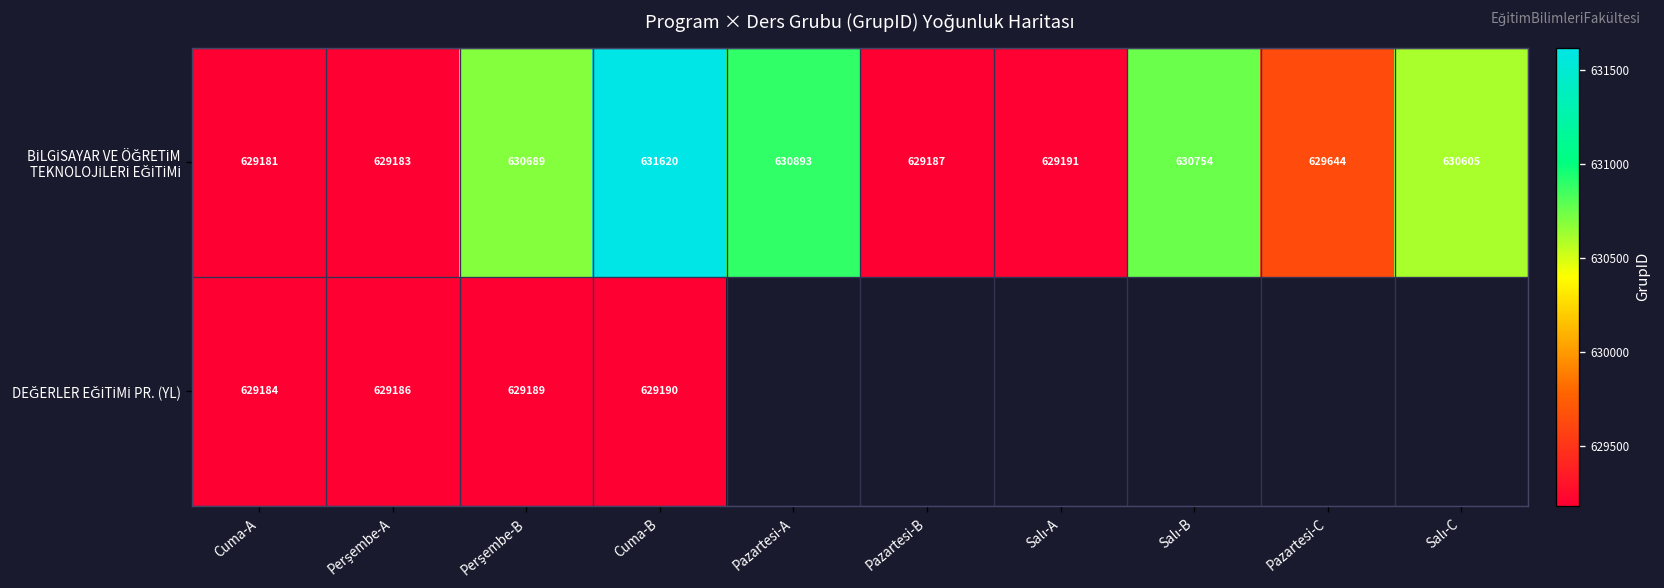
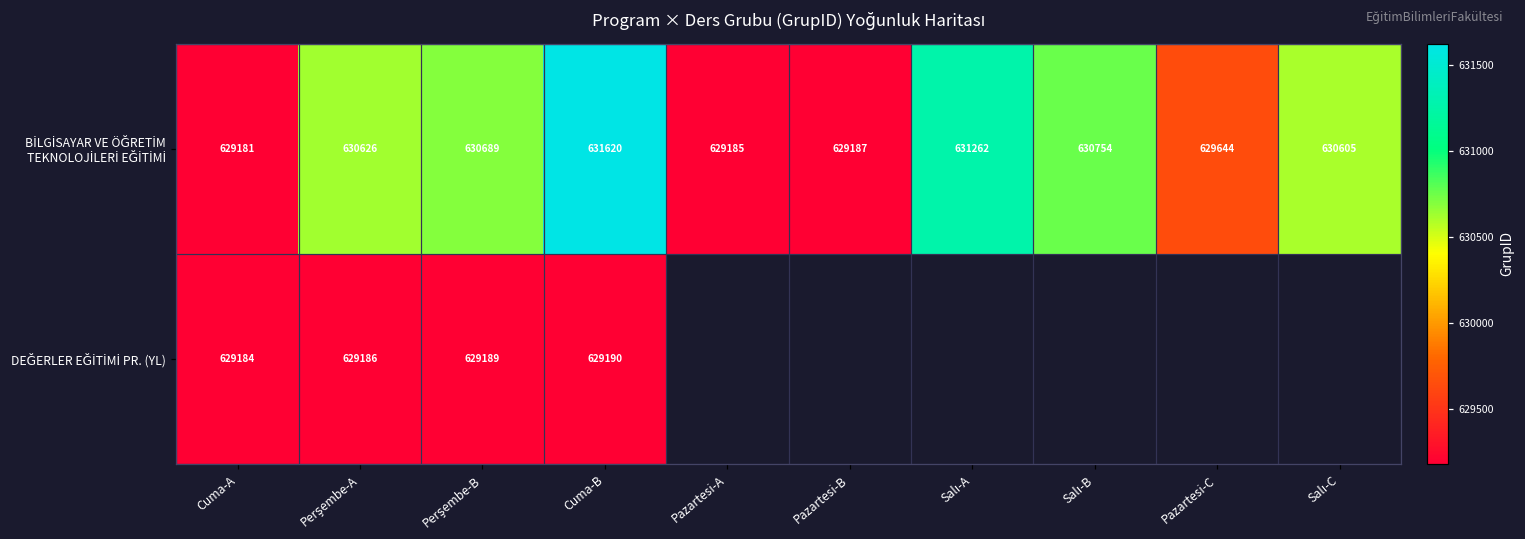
BİLGİSAYAR VE ÖĞRETİM TEKNOLOJİLERİ EĞİTİMİ, Perşembe-A: 629183 -> 630626
BİLGİSAYAR VE ÖĞRETİM TEKNOLOJİLERİ EĞİTİMİ, Pazartesi-A: 630893 -> 629185
BİLGİSAYAR VE ÖĞRETİM TEKNOLOJİLERİ EĞİTİMİ, Salı-A: 629191 -> 631262
